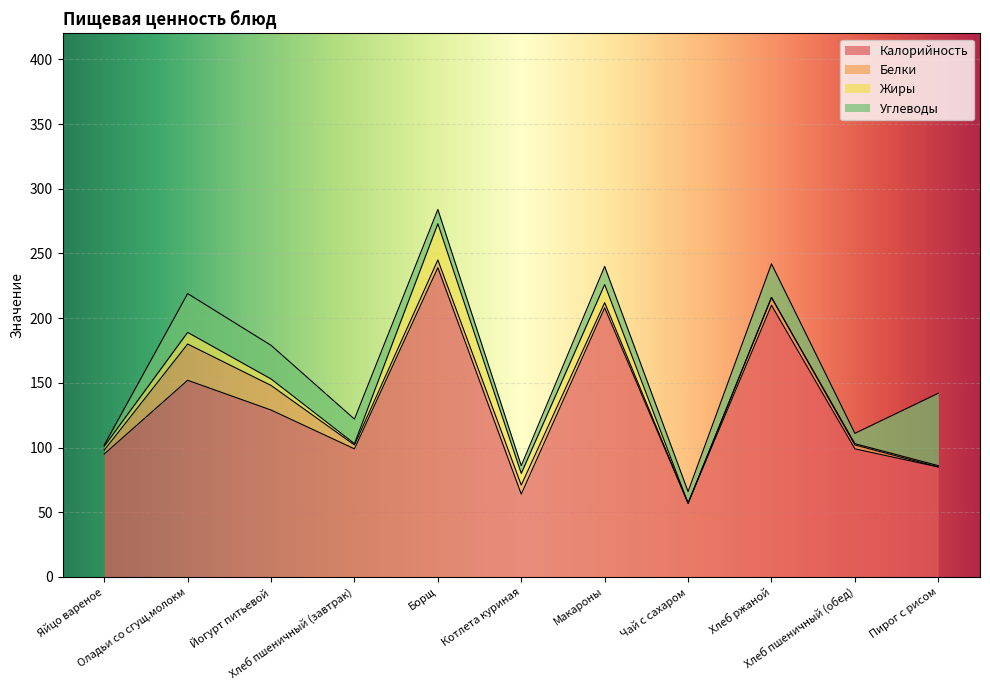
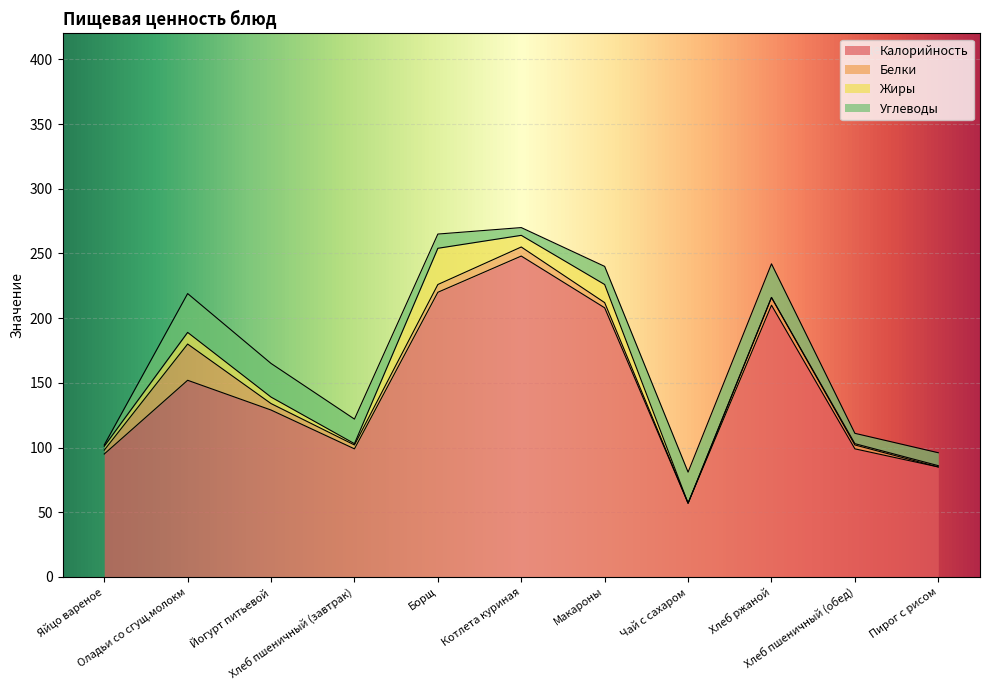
Белки, Йогурт питьевой: 19 -> 5
Калорийность, Борщ: 239 -> 220
Калорийность, Котлета куриная: 64 -> 248
Углеводы, Чай с сахаром: 9 -> 24
Углеводы, Пирог с рисом: 56 -> 10
